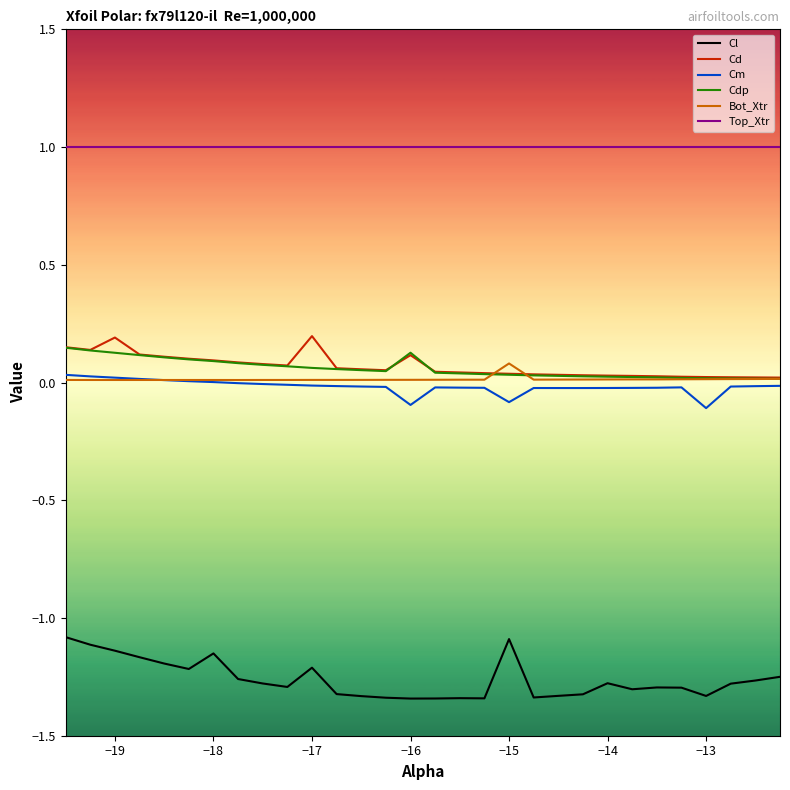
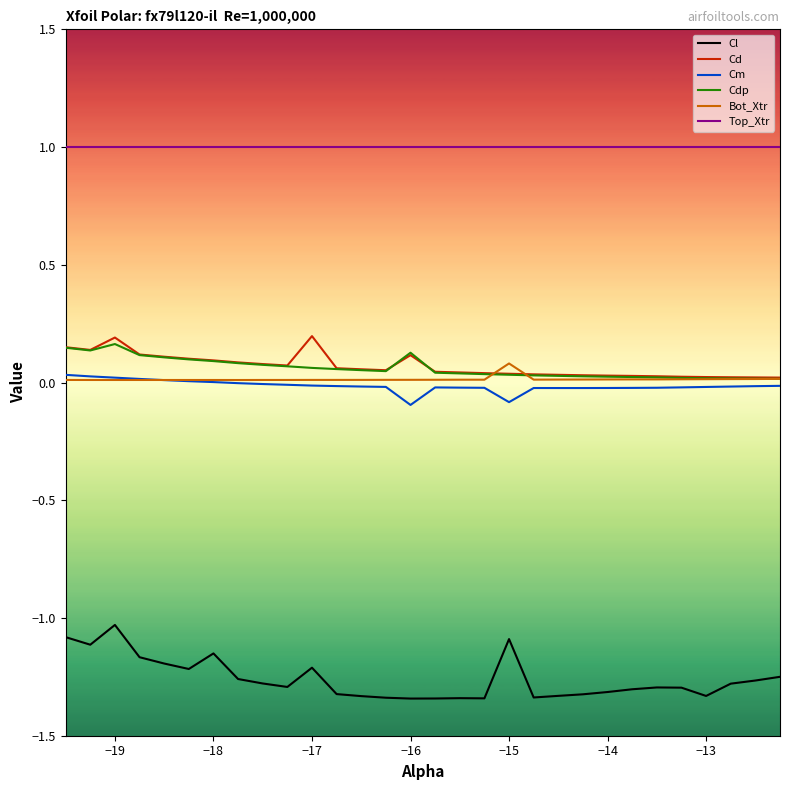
Cl, −19: -1.14 -> -1.03
Cdp, −19: 0.13 -> 0.16
Cl, −14: -1.28 -> -1.31
Cm, −13: -0.11 -> -0.02
